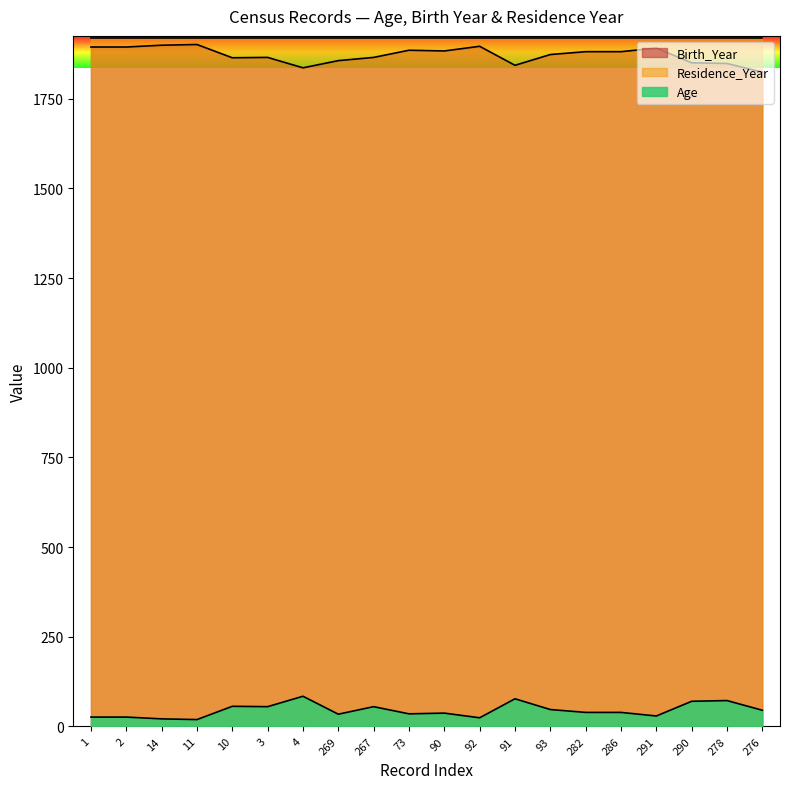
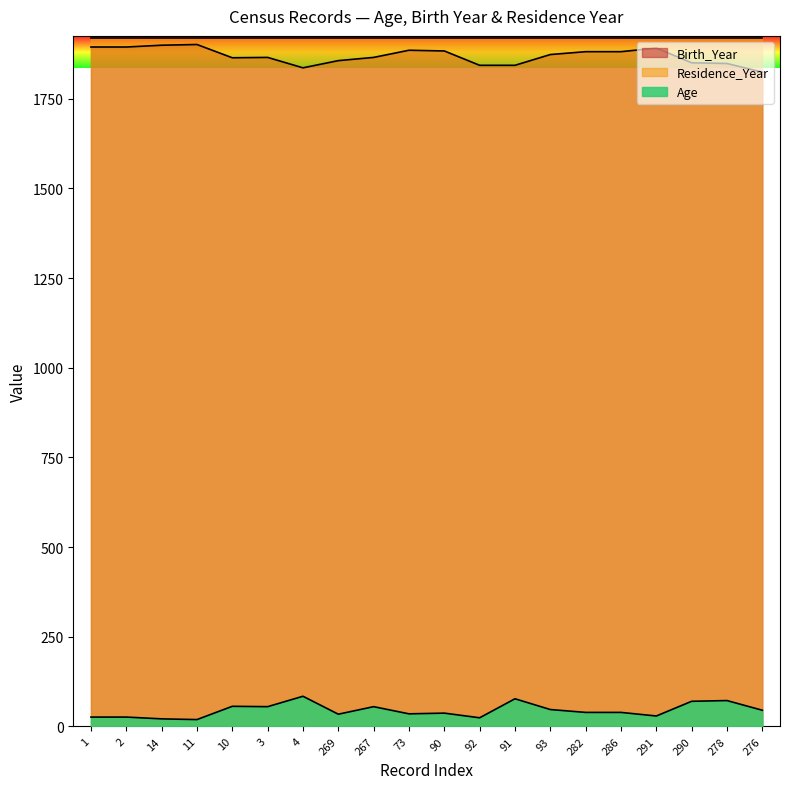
Birth_Year, 92: 1900 -> 1840
